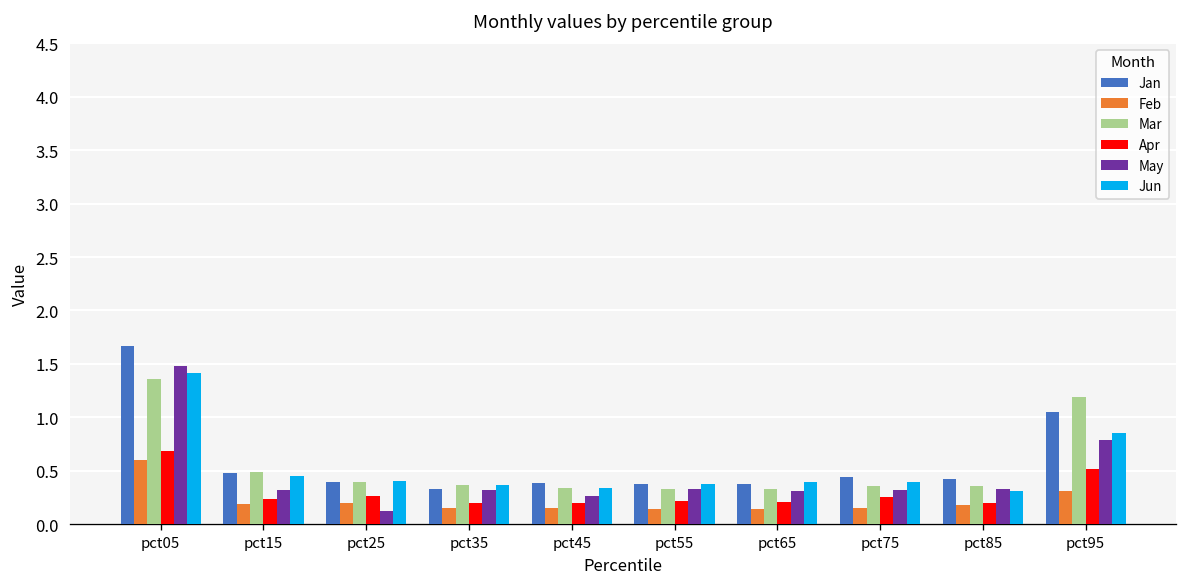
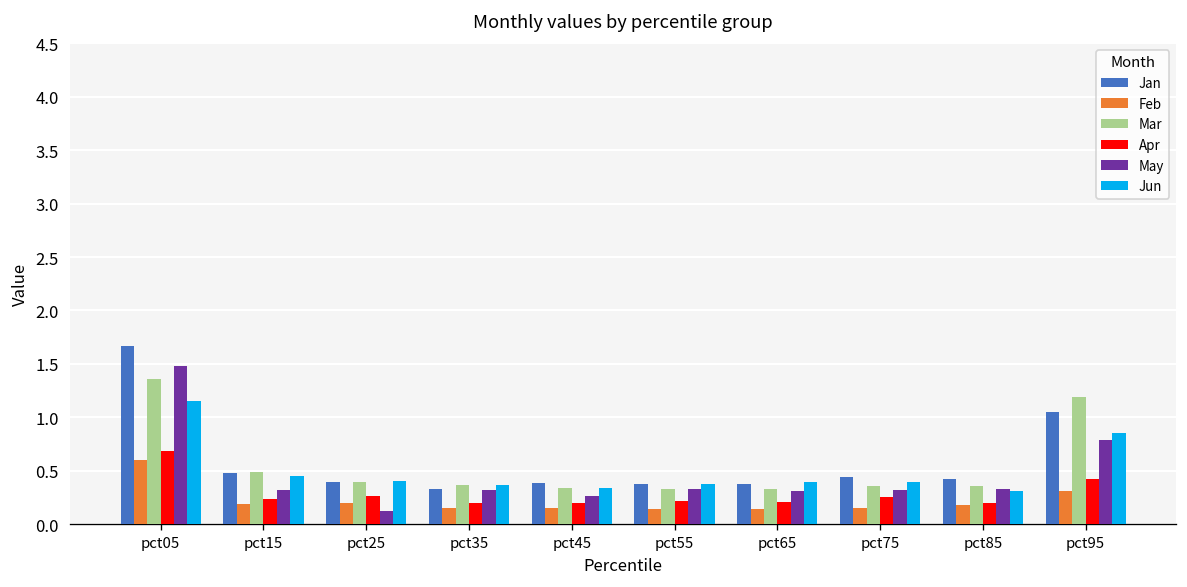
Jun, pct05: 1.4 -> 1.2
Apr, pct95: 0.5 -> 0.4
